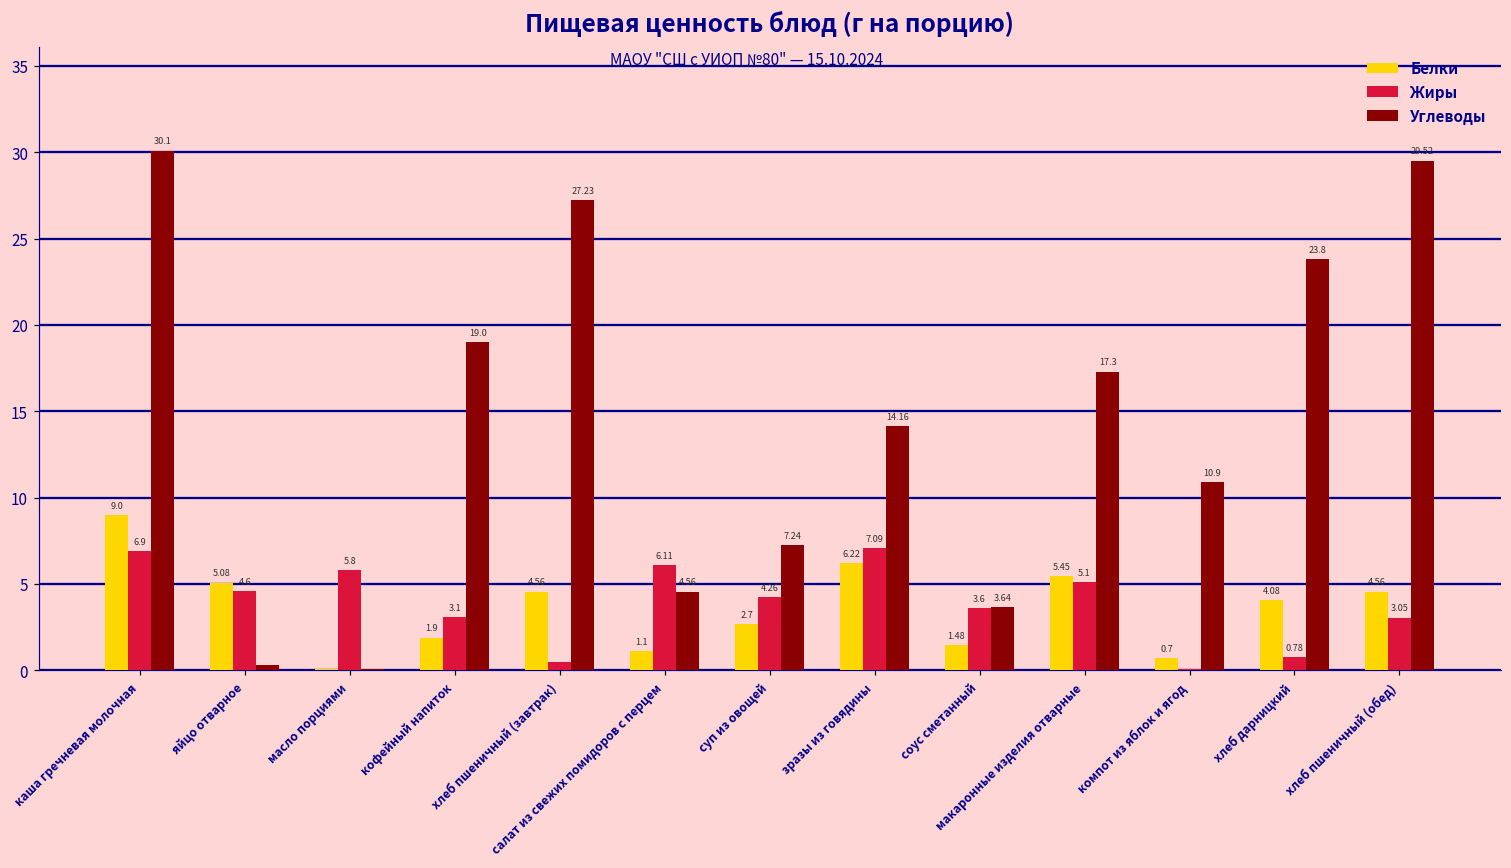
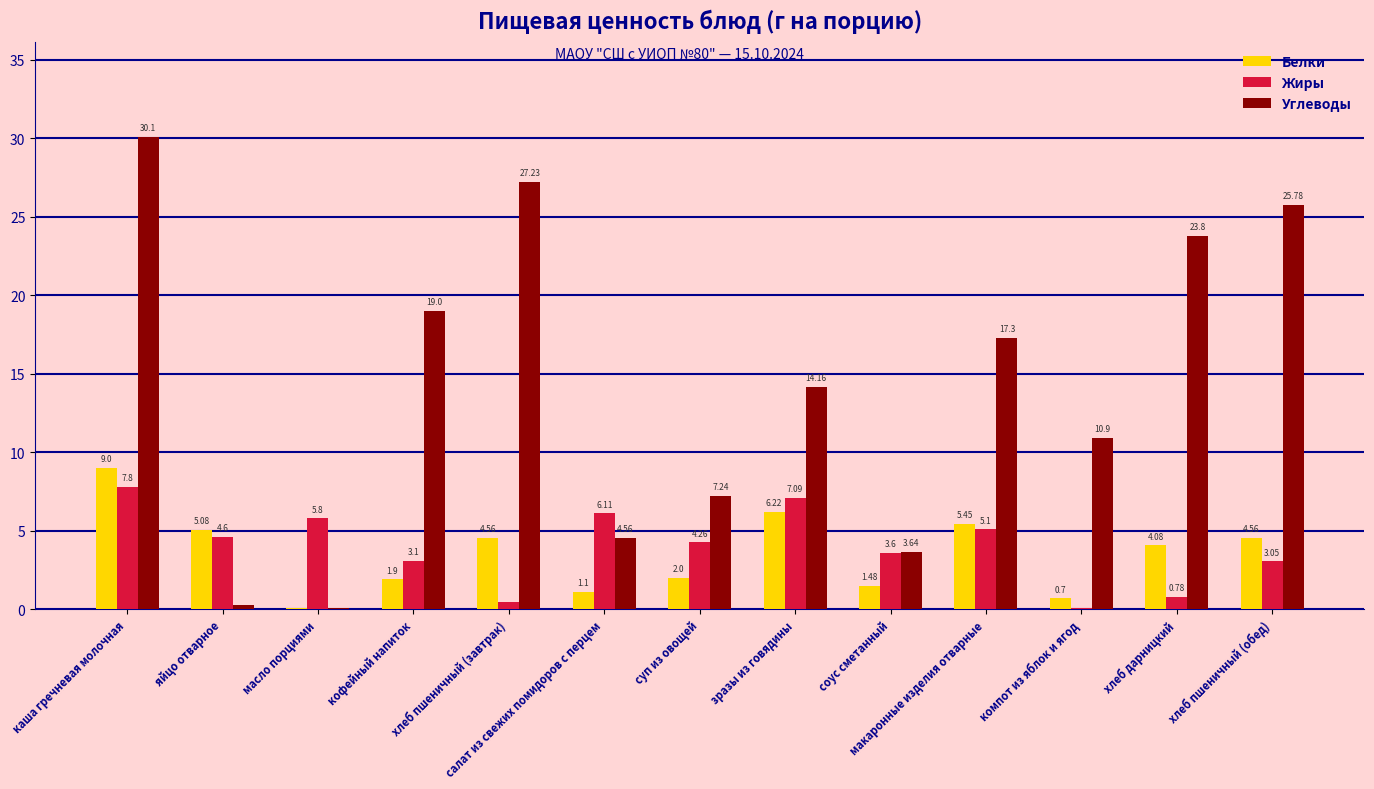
Жиры, каша гречневая молочная: 6.9 -> 7.8
Белки, суп из овощей: 2.7 -> 2.0
Углеводы, хлеб пшеничный (обед): 29.52 -> 25.78
